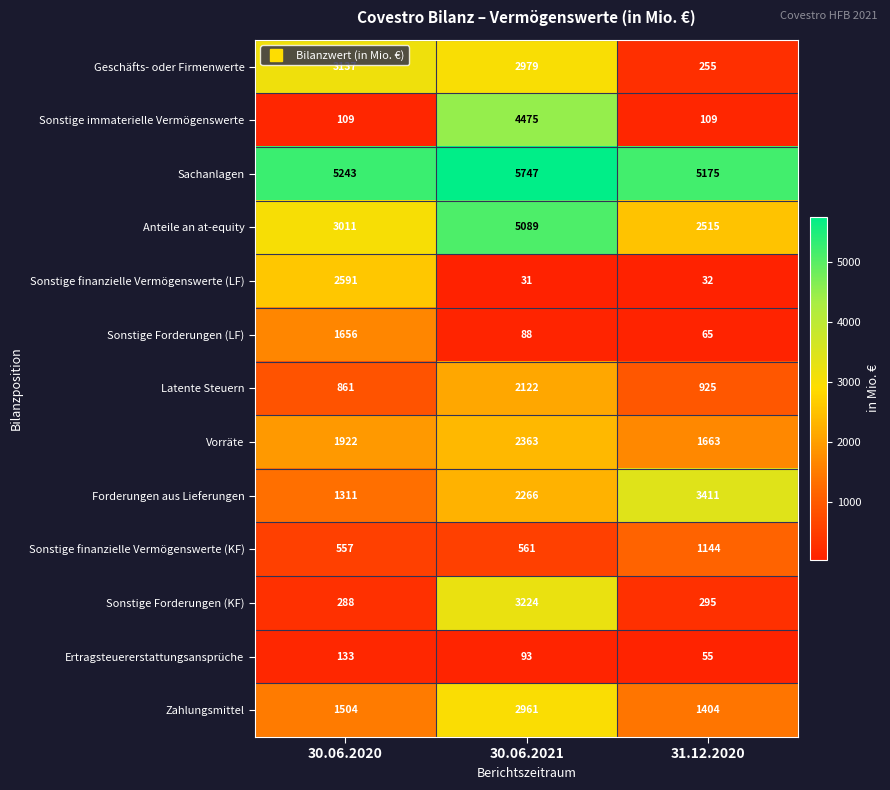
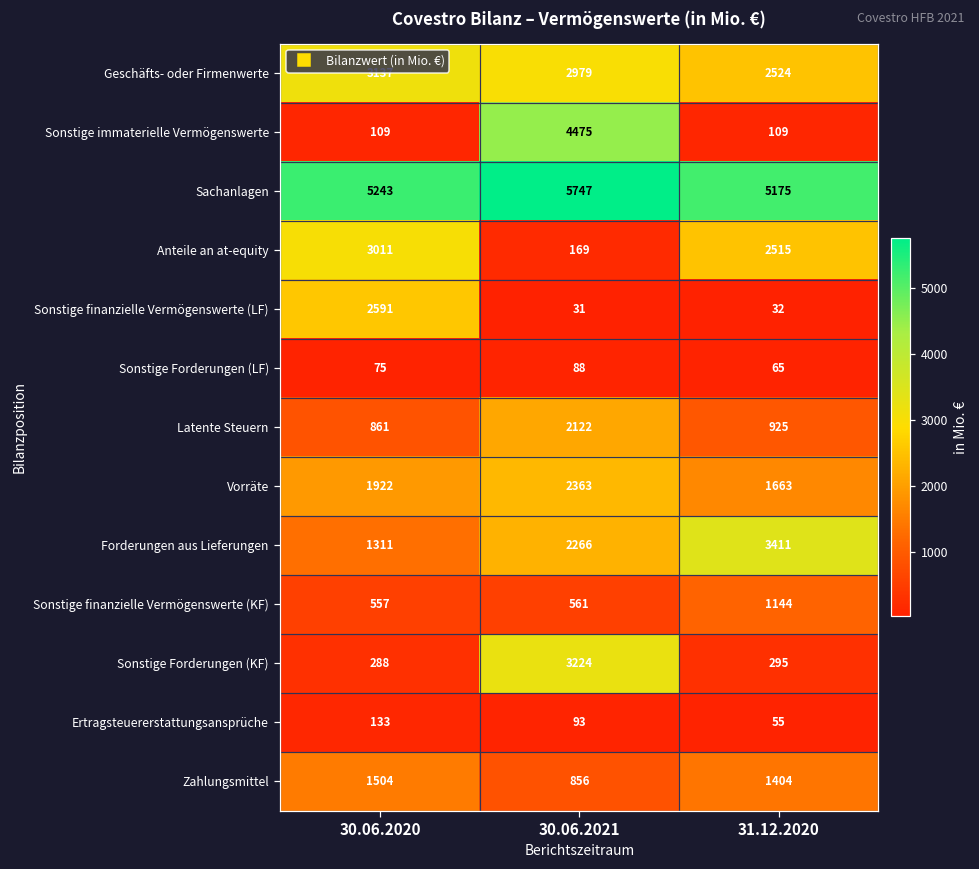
Geschäfts- oder Firmenwerte, 31.12.2020: 255 -> 2524
Anteile an at-equity, 30.06.2021: 5089 -> 169
Sonstige Forderungen (LF), 30.06.2020: 1656 -> 75
Zahlungsmittel, 30.06.2021: 2961 -> 856
